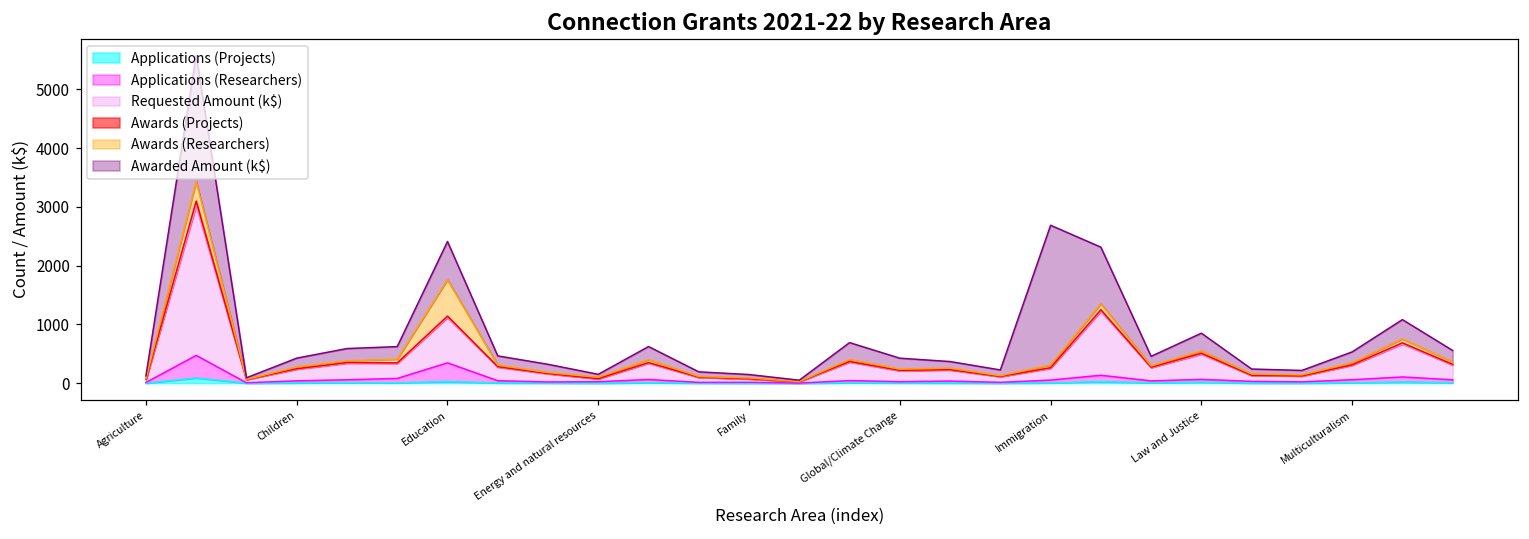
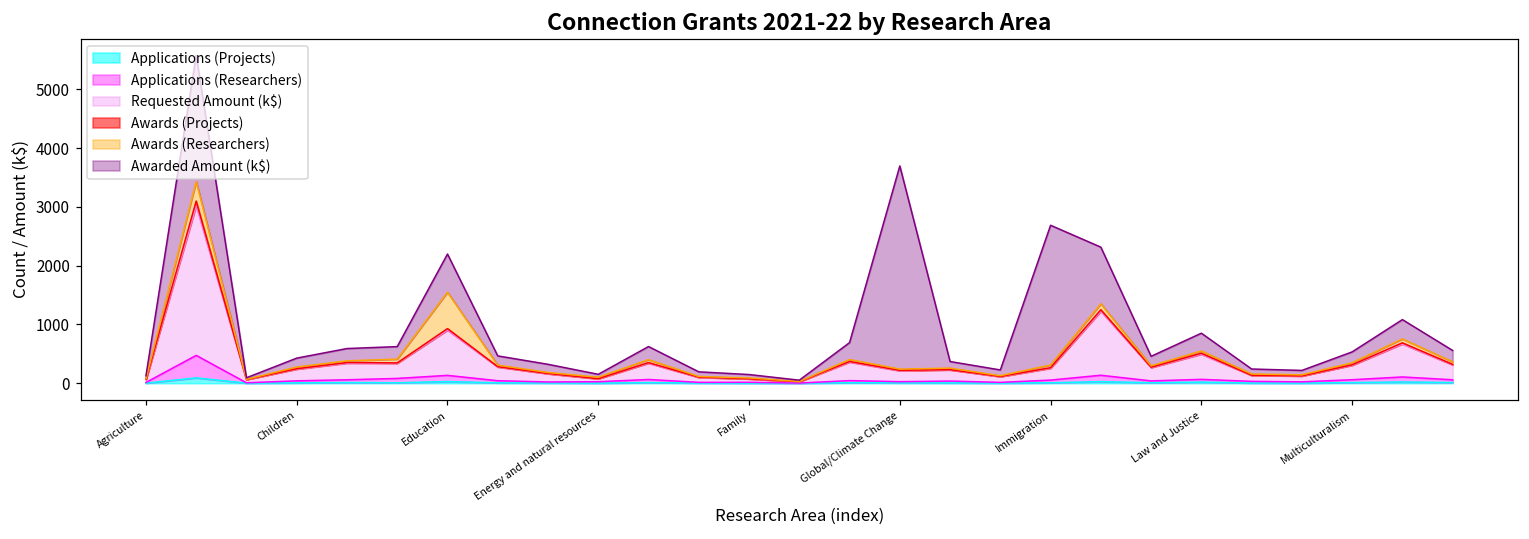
Applications (Researchers), Education: 300 -> 100
Awarded Amount (k$), Global/Climate Change: 200 -> 3500
